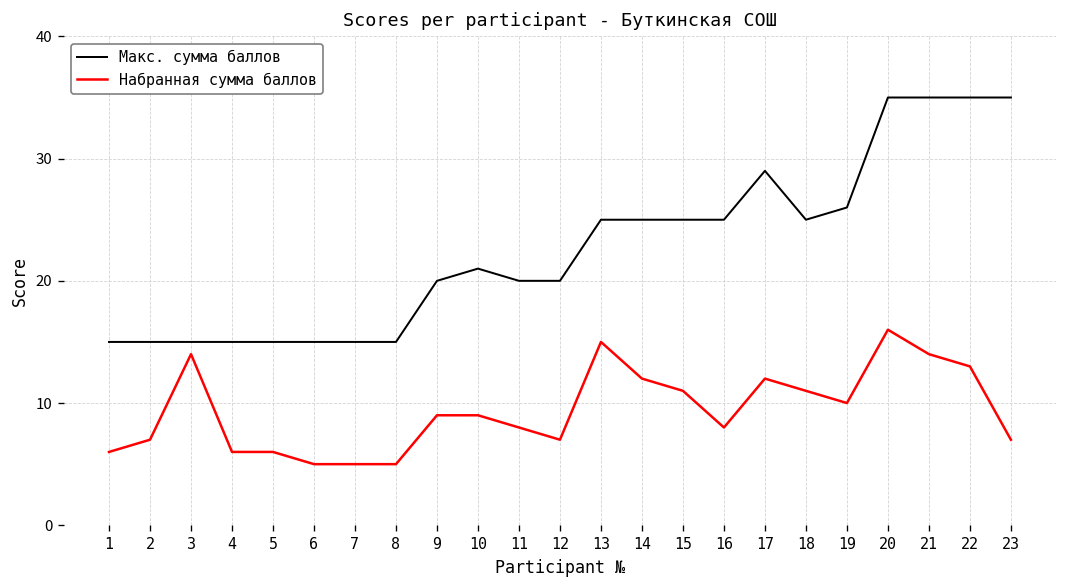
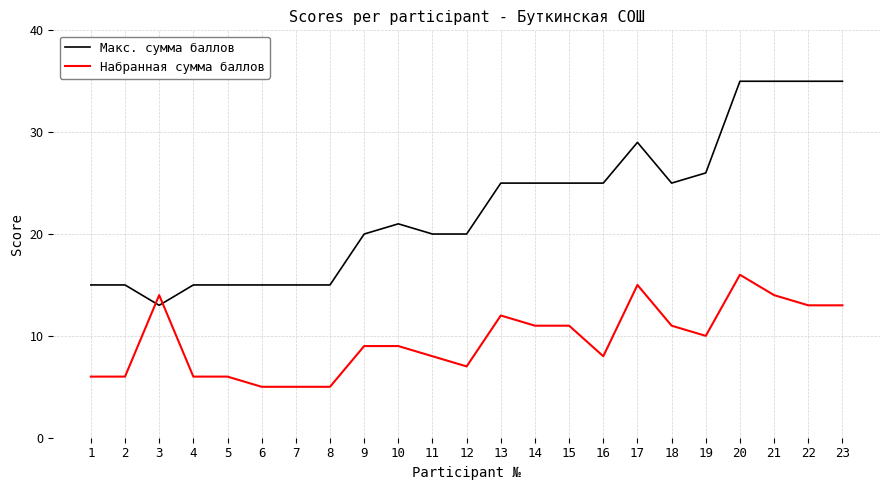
Набранная сумма баллов, 2: 7 -> 6
Макс. сумма баллов, 3: 15 -> 13
Набранная сумма баллов, 13: 15 -> 12
Набранная сумма баллов, 14: 12 -> 11
Набранная сумма баллов, 17: 12 -> 15
Набранная сумма баллов, 23: 7 -> 13
